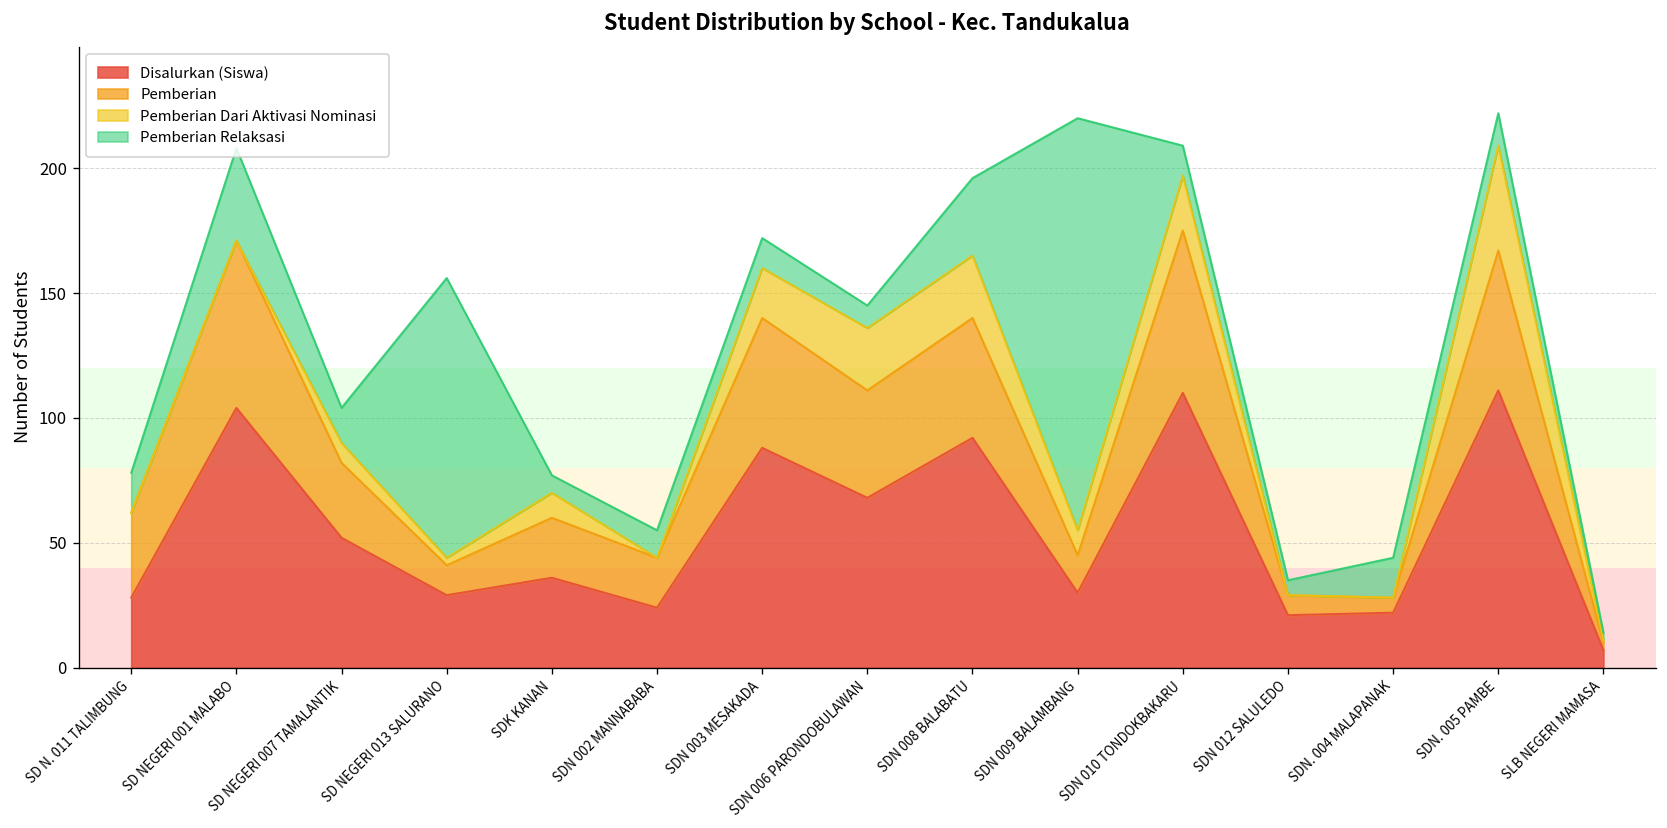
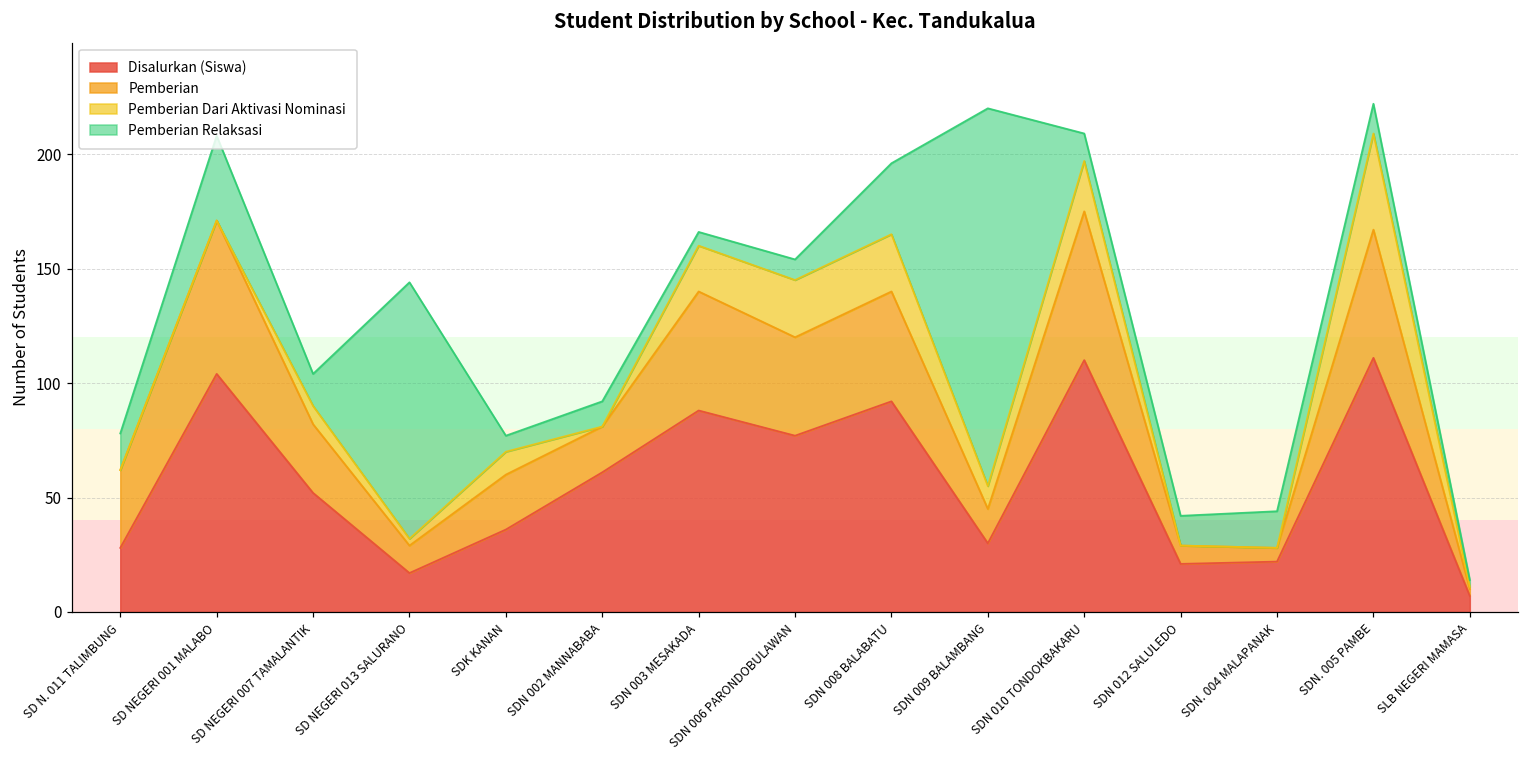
Disalurkan (Siswa), SD NEGERI 013 SALURANO: 29 -> 17
Disalurkan (Siswa), SDN 002 MANNABABA: 24 -> 61
Pemberian Relaksasi, SDN 003 MESAKADA: 12 -> 6
Disalurkan (Siswa), SDN 006 PARONDOBULAWAN: 68 -> 77
Pemberian Relaksasi, SDN 012 SALULEDO: 6 -> 13
